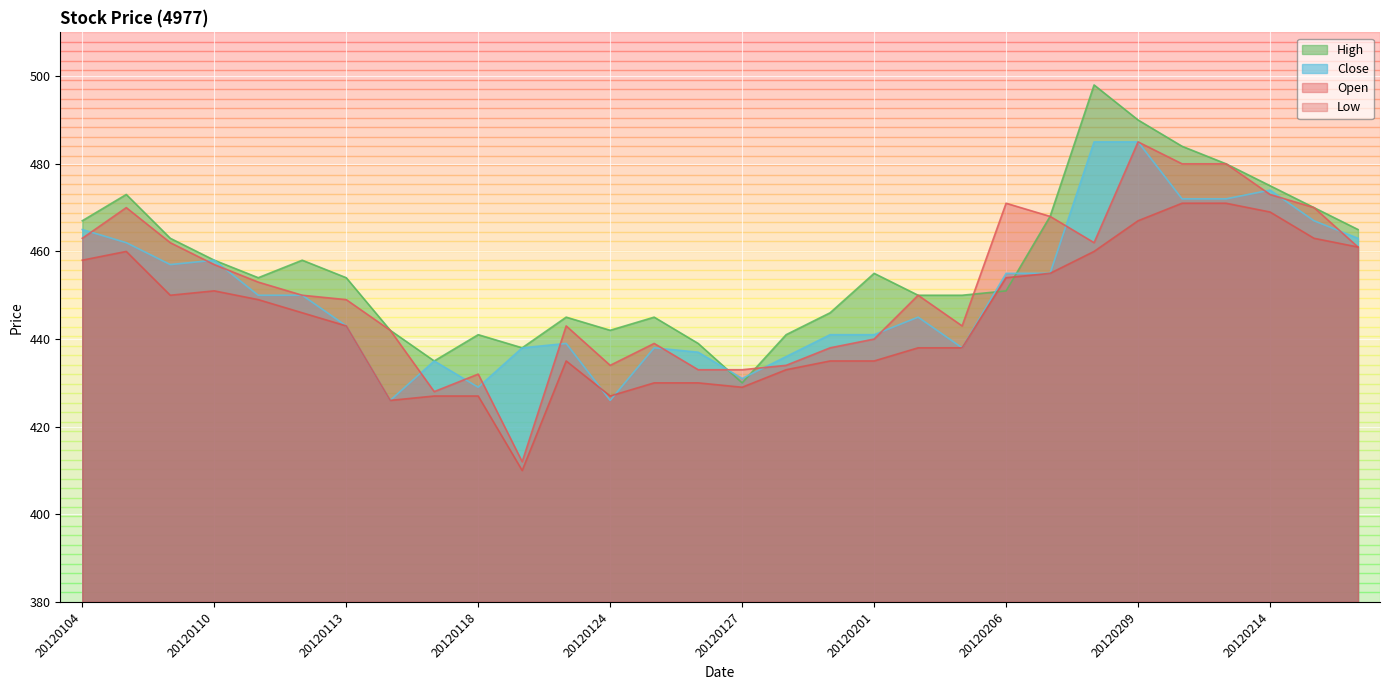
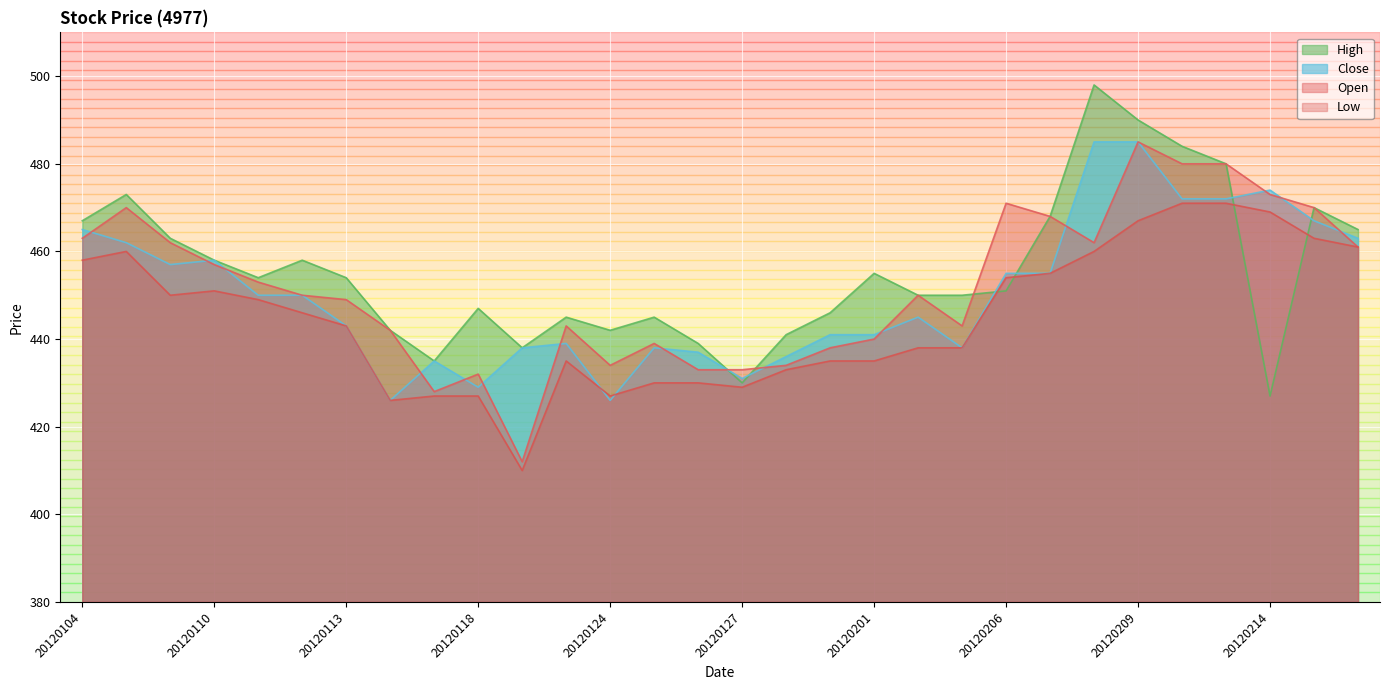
High, 20120118: 441 -> 447
High, 20120214: 475 -> 427
